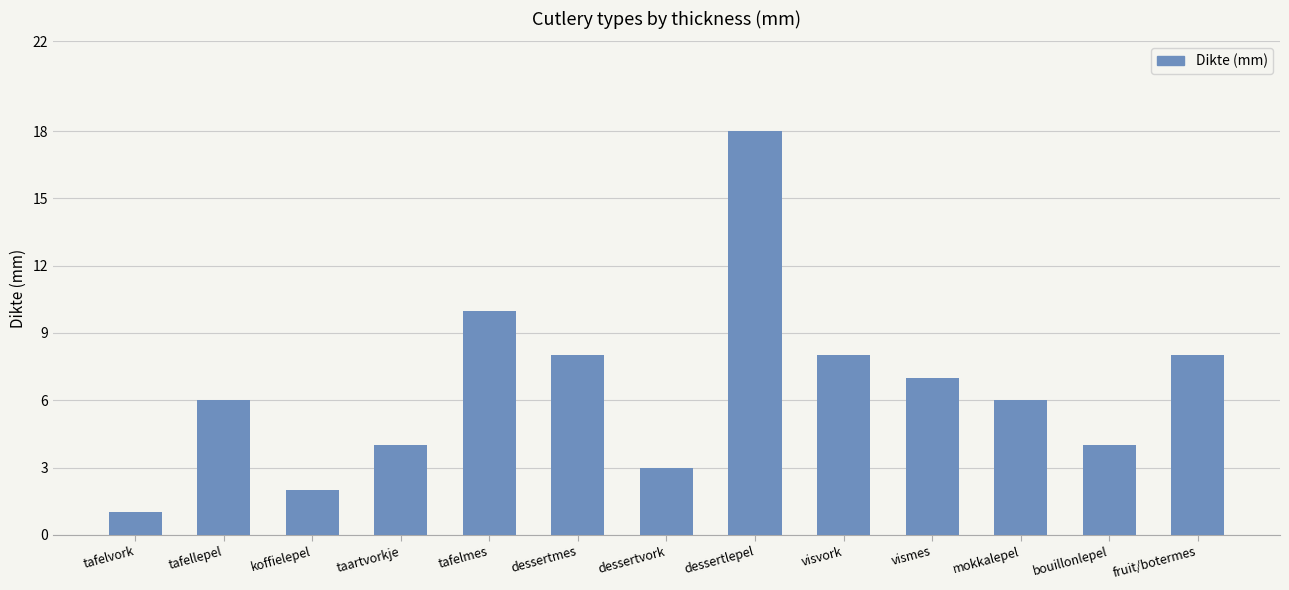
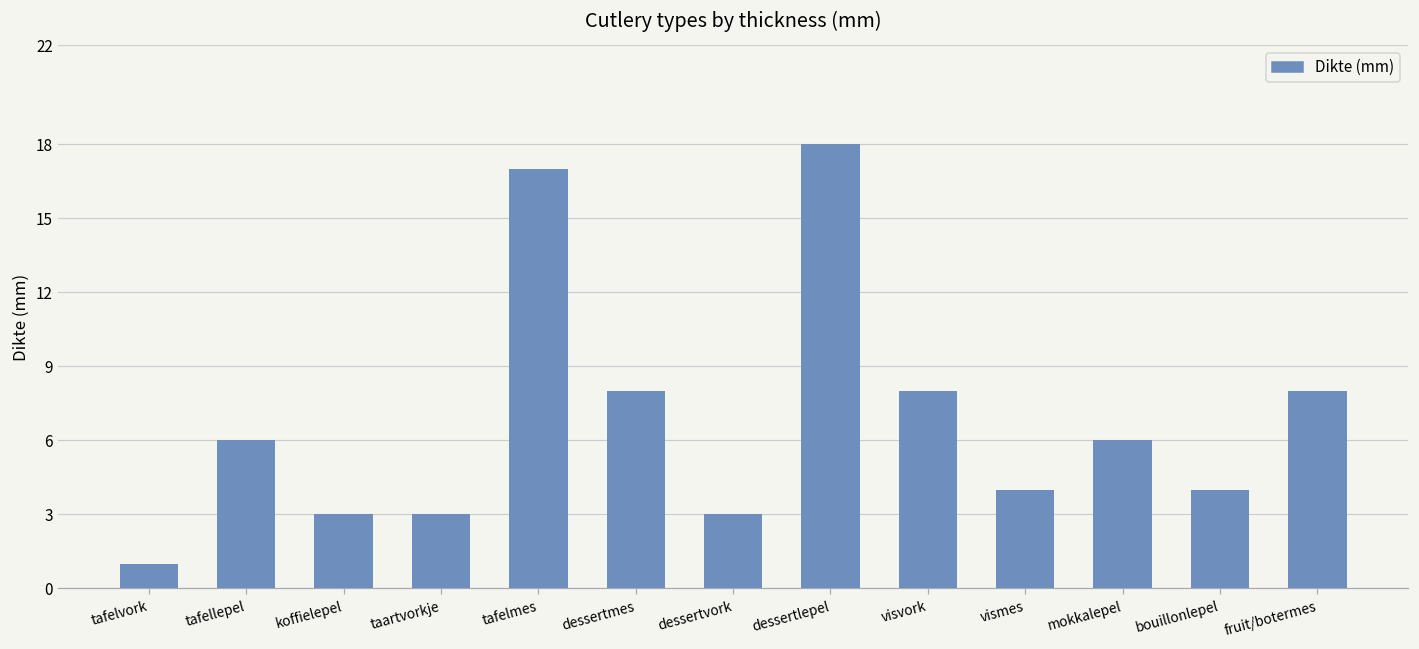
koffielepel: 2 -> 3
taartvorkje: 4 -> 3
tafelmes: 10 -> 17
vismes: 7 -> 4
